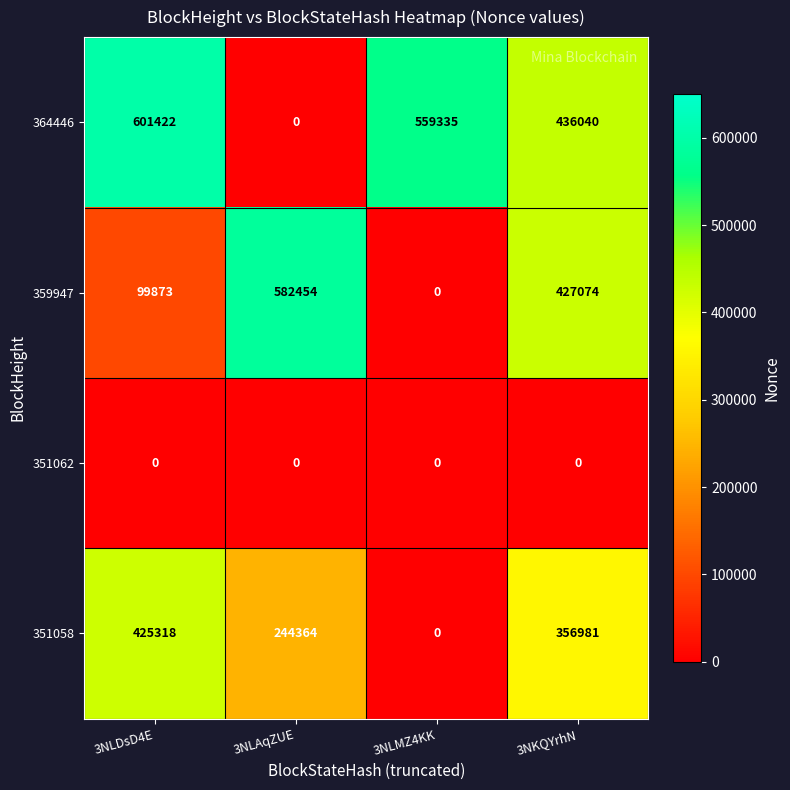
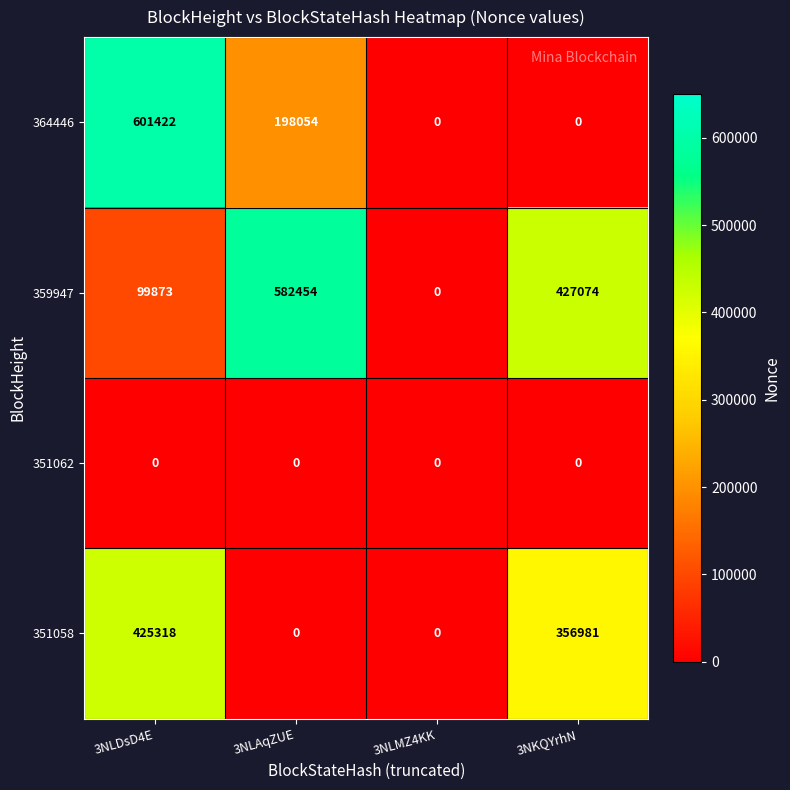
364446, 3NLAqZUE: 0 -> 198054
364446, 3NLMZ4KK: 559335 -> 0
364446, 3NKQYrhN: 436040 -> 0
351058, 3NLAqZUE: 244364 -> 0
